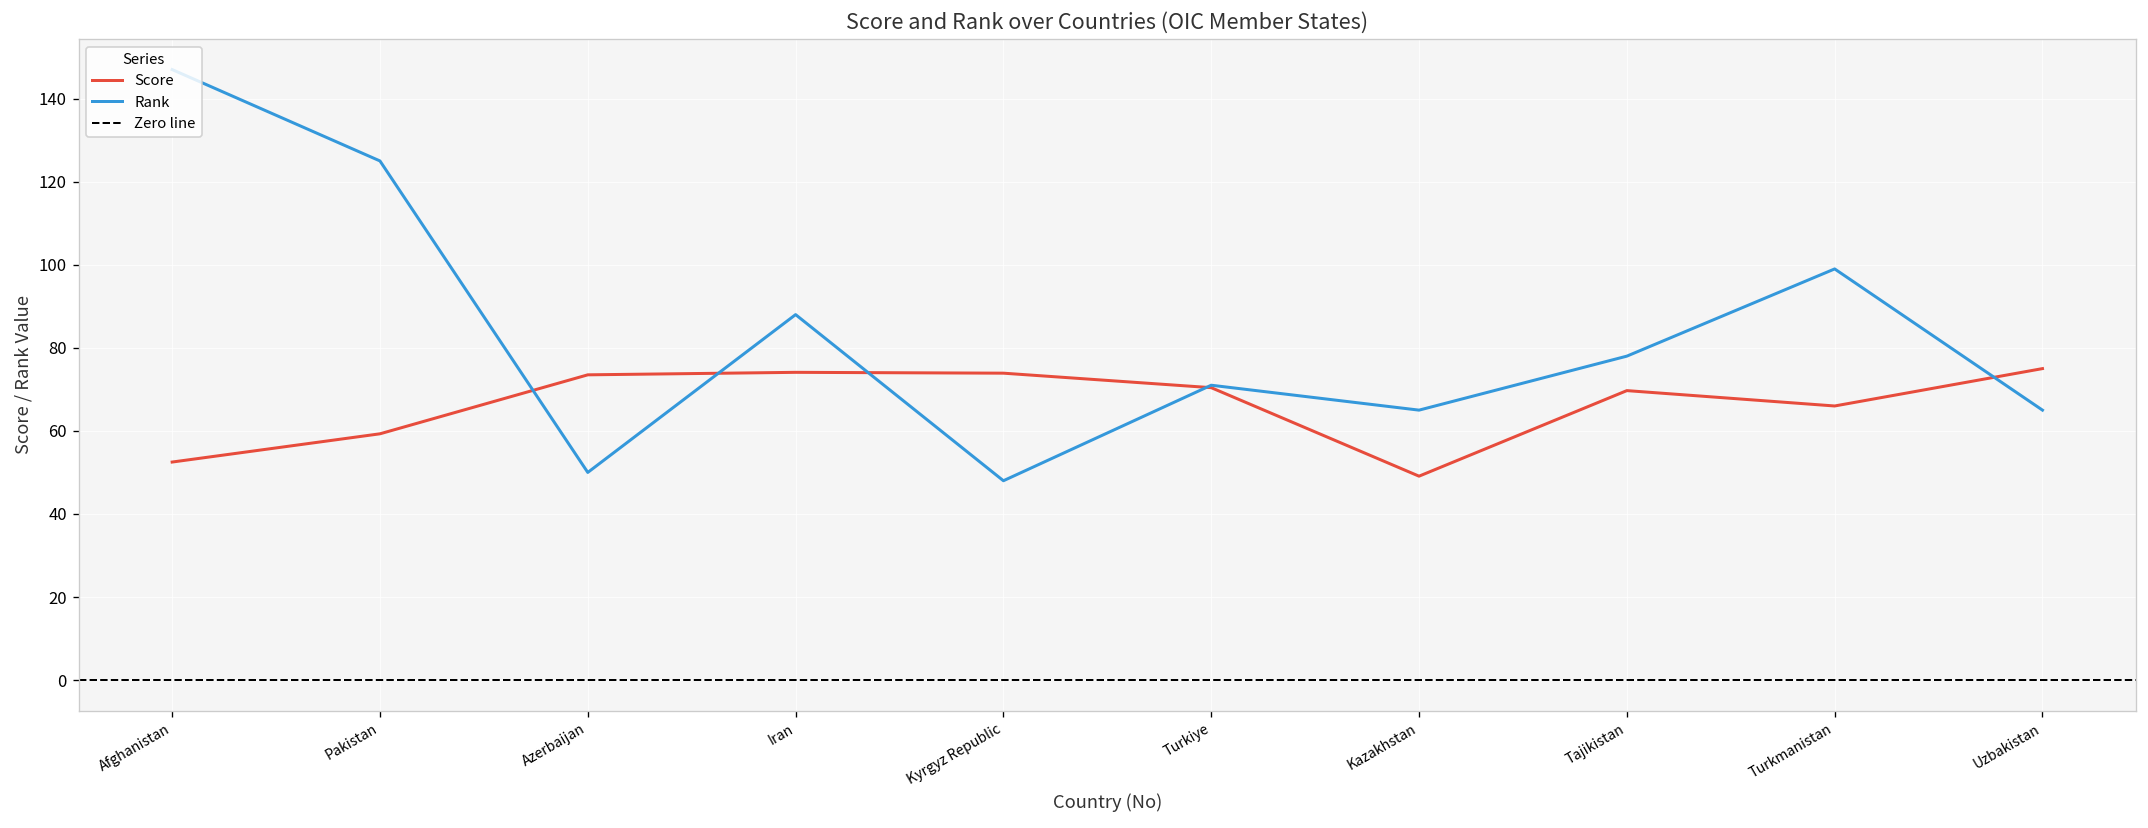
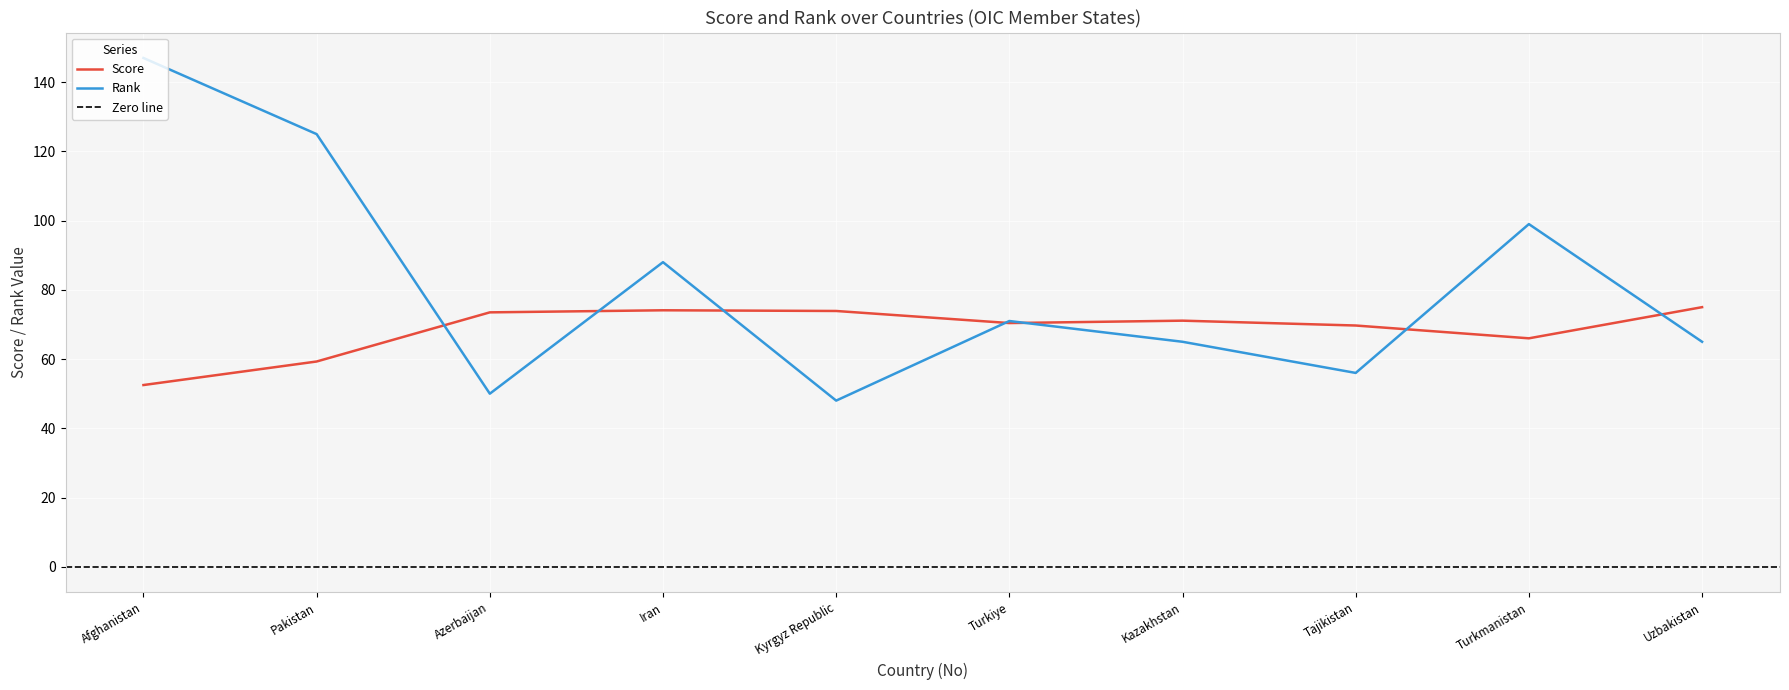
Score, Kazakhstan: 49 -> 71
Rank, Tajikistan: 78 -> 56
